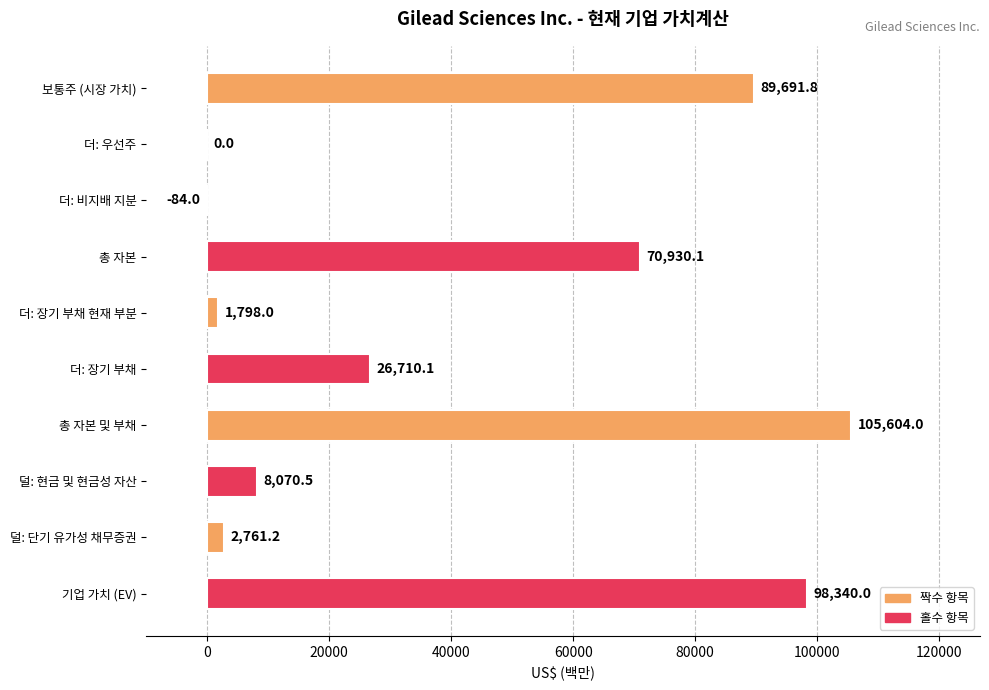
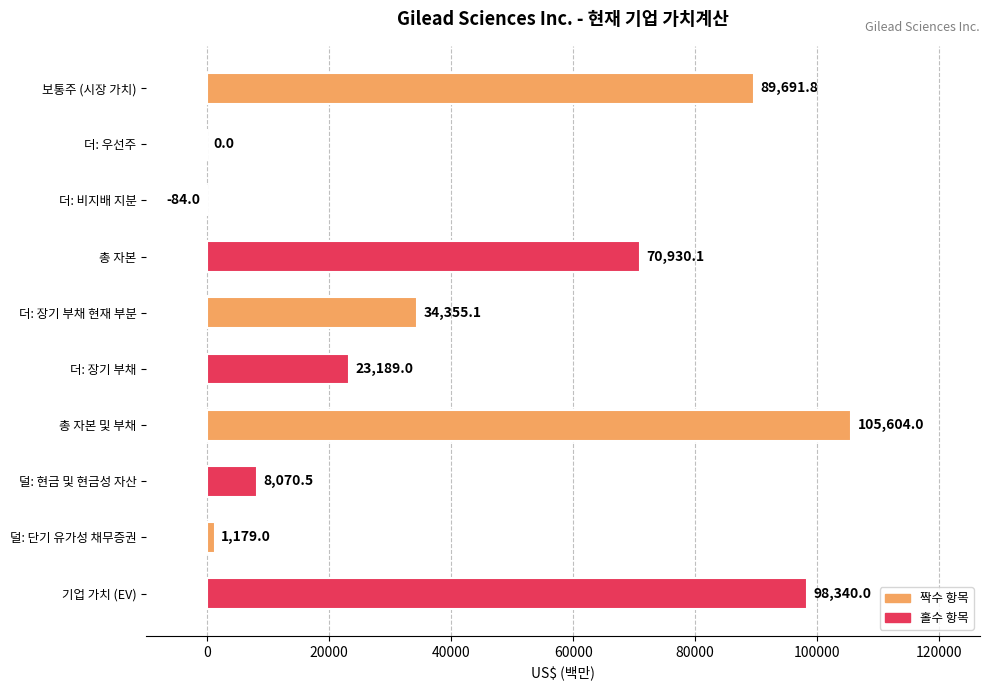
더: 장기 부채 현재 부분: 1,798.0 -> 34,355.1
더: 장기 부채: 26,710.1 -> 23,189.0
덜: 단기 유가성 채무증권: 2,761.2 -> 1,179.0
